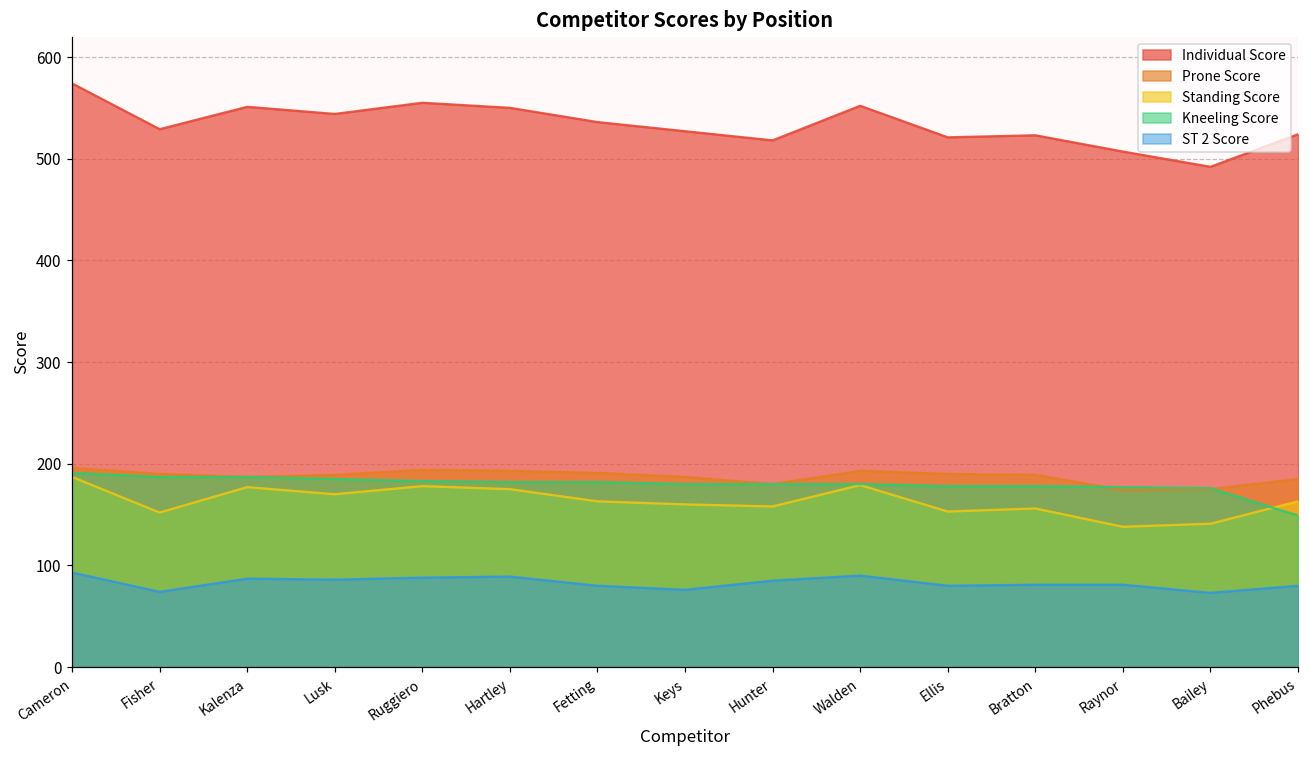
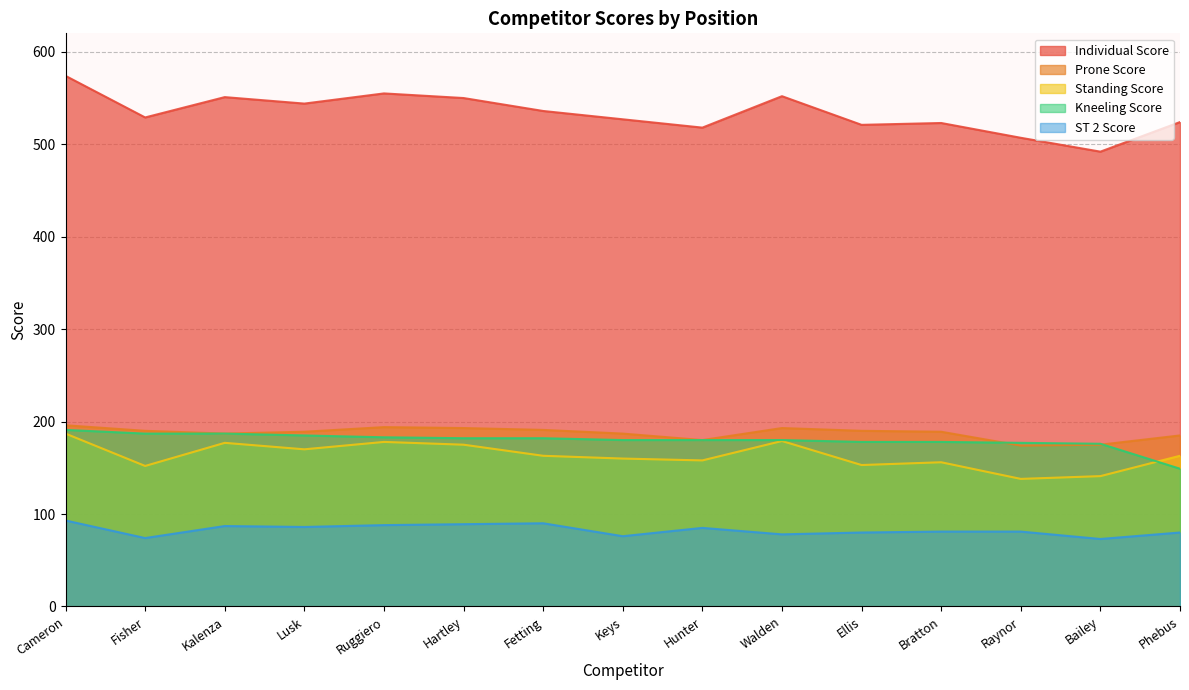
ST 2 Score, Fetting: 80 -> 90
ST 2 Score, Walden: 90 -> 80
